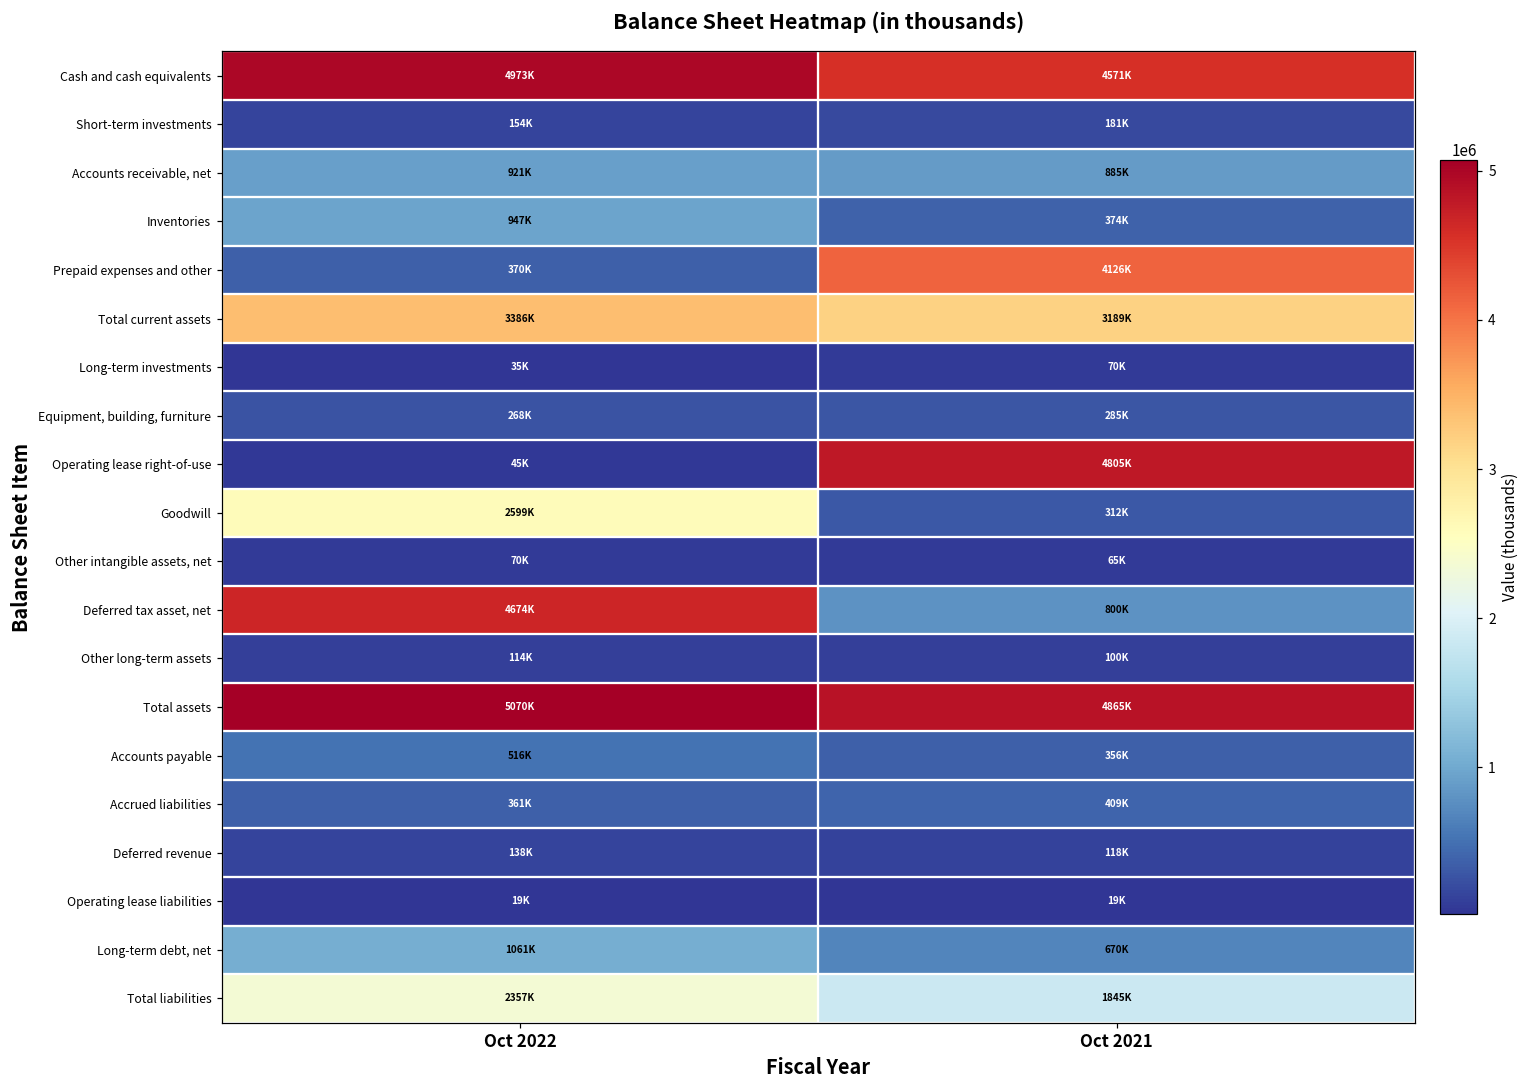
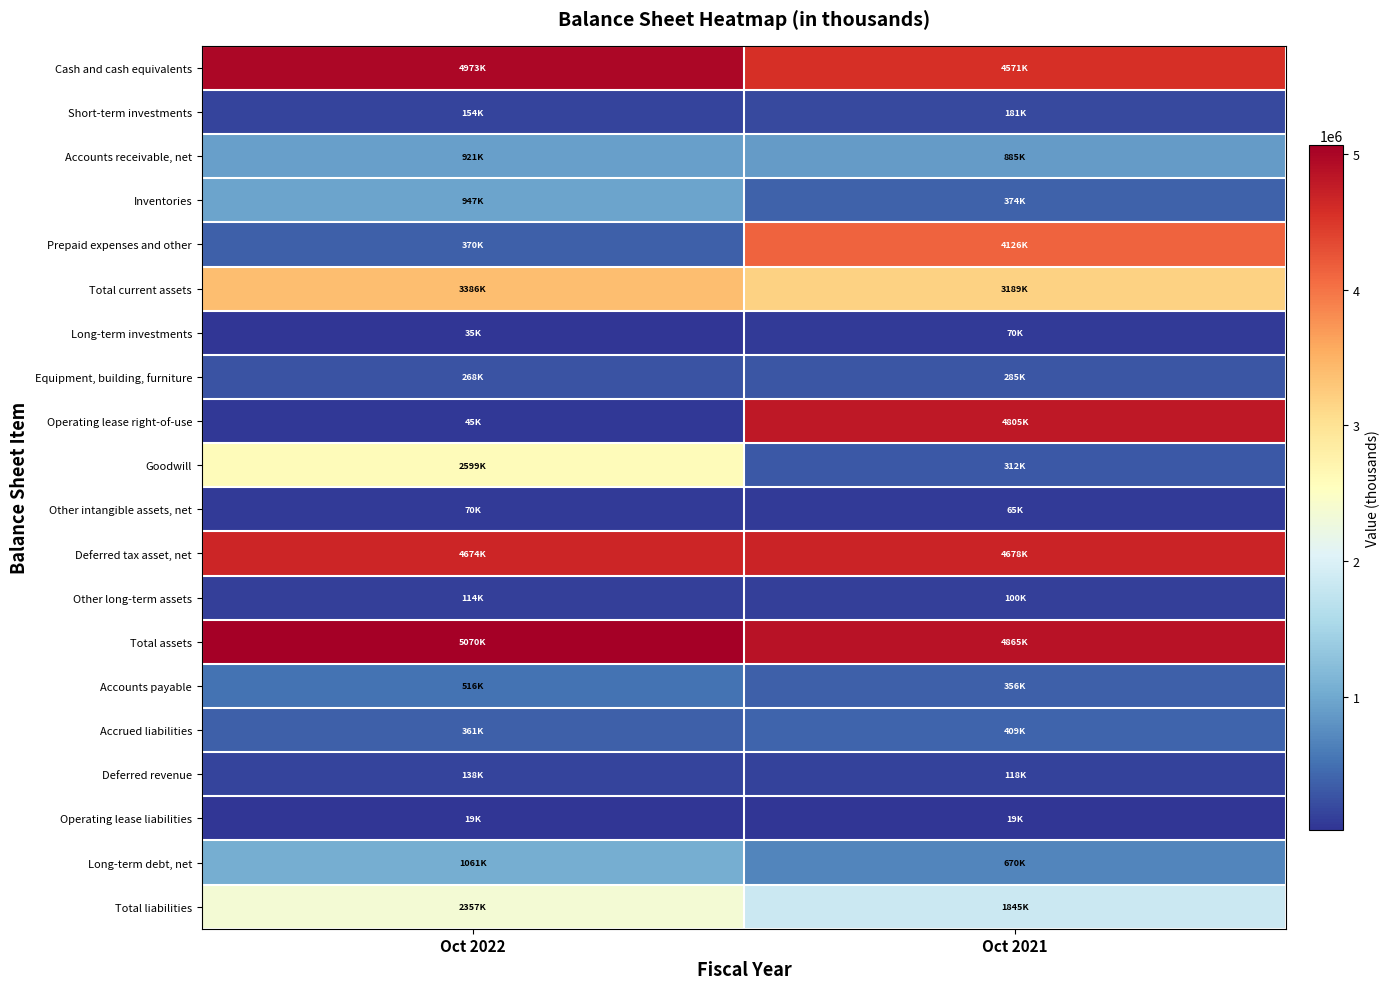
Deferred tax asset, net, Oct 2021: 800K -> 4678K
